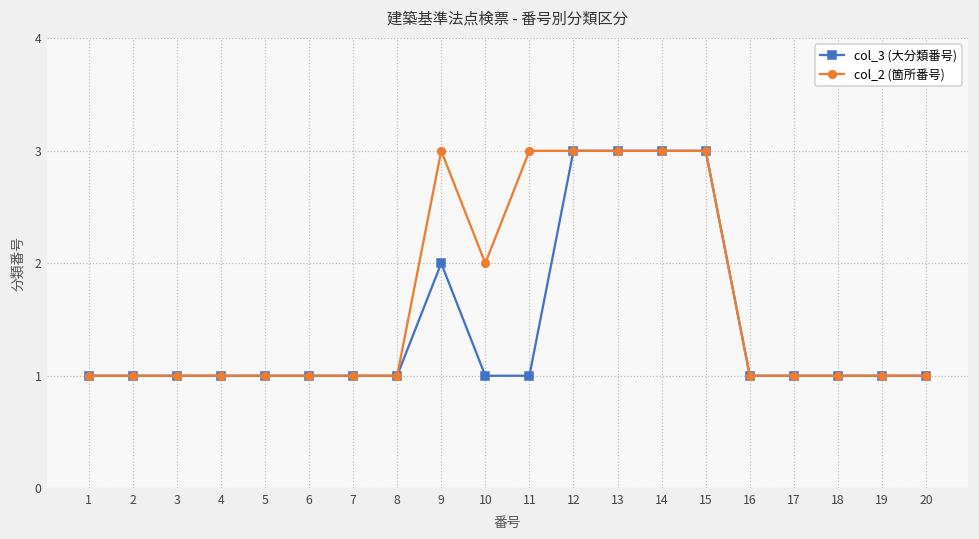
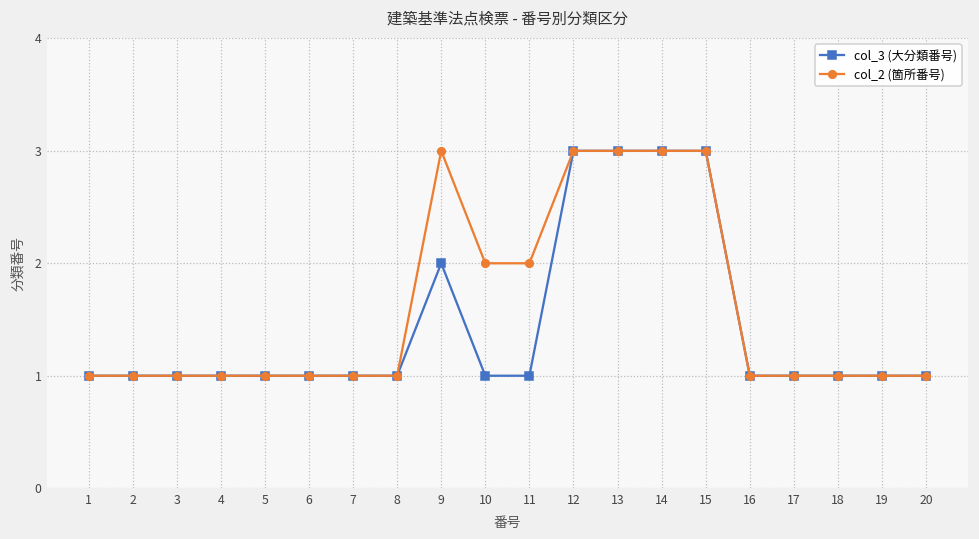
col_2 (箇所番号), 11: 3 -> 2
